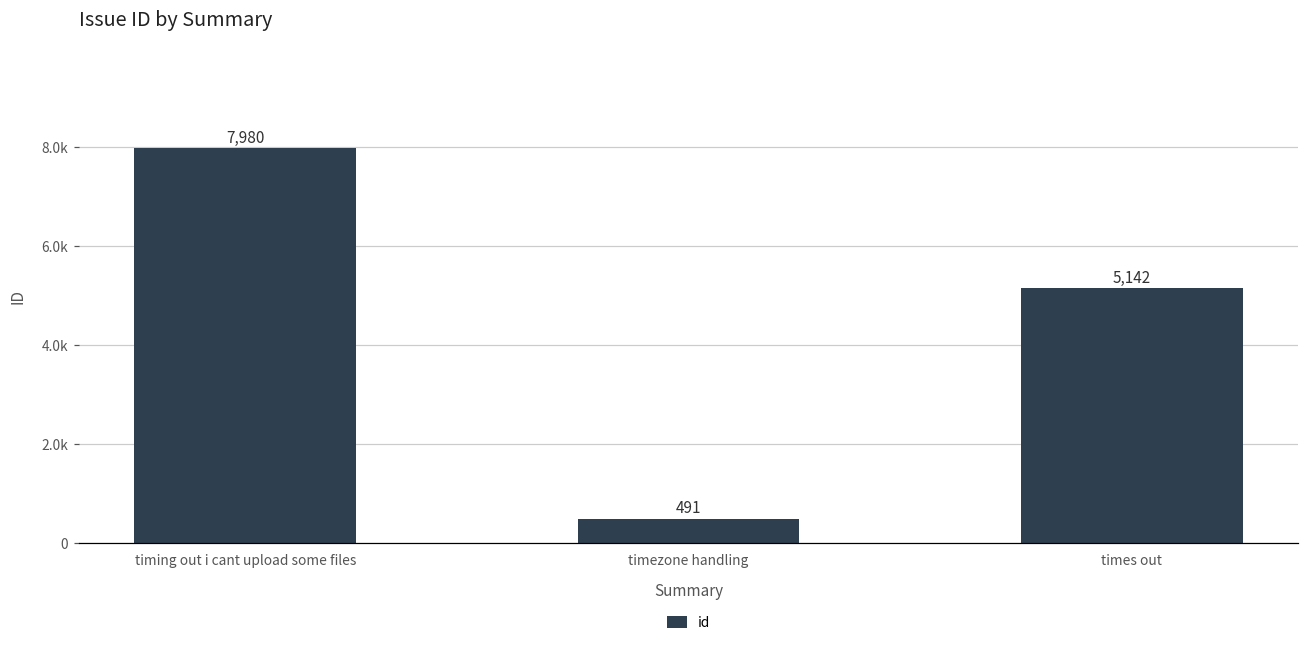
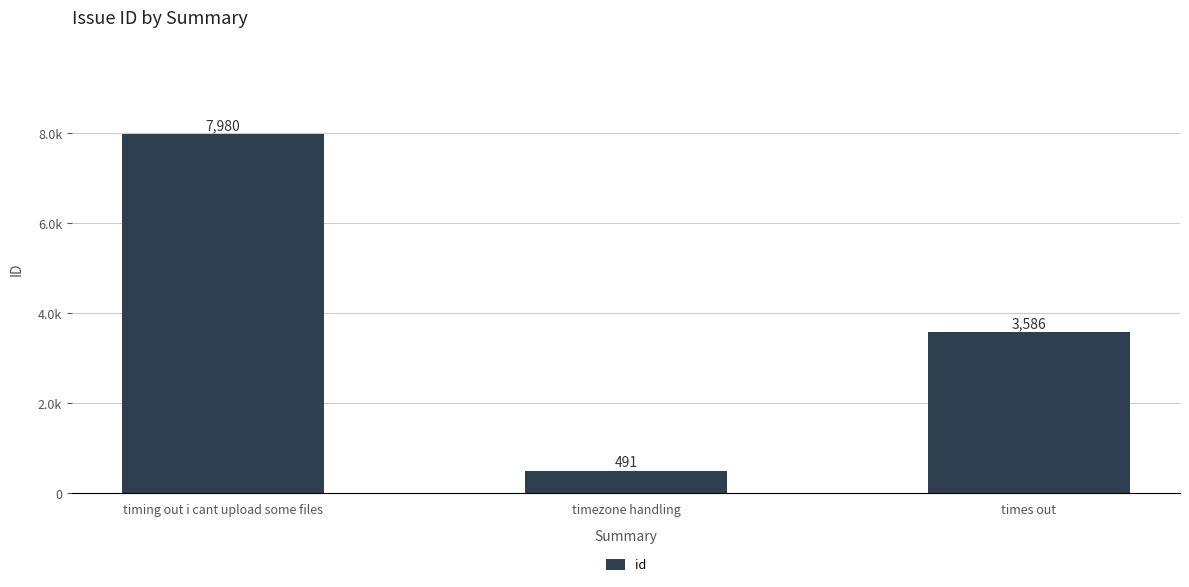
times out: 5,142 -> 3,586
